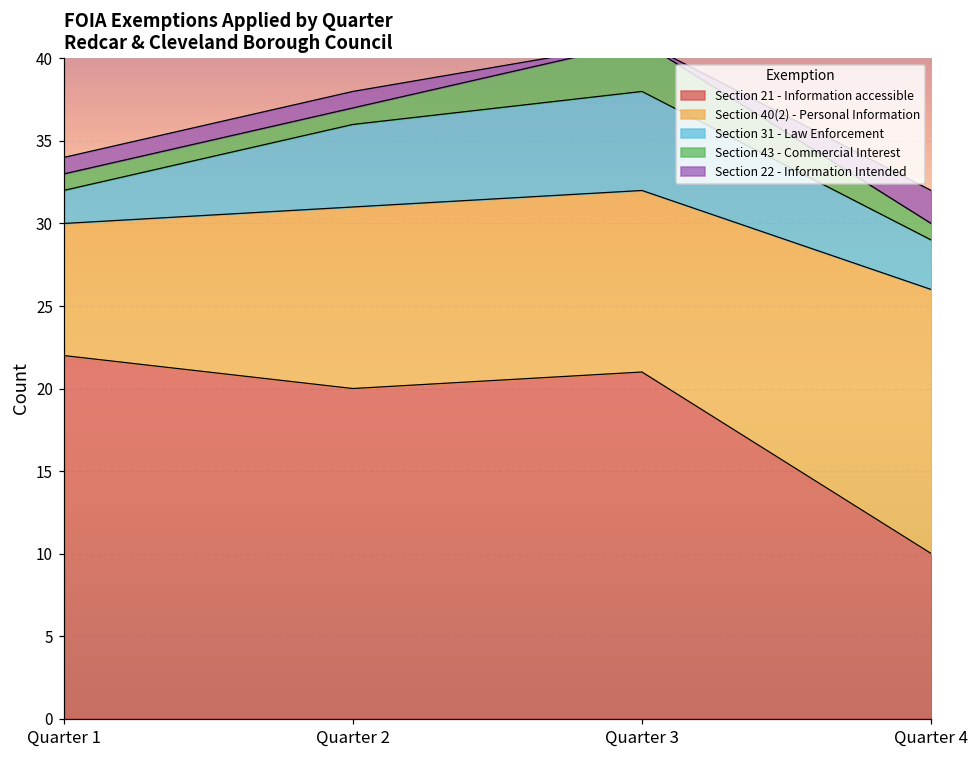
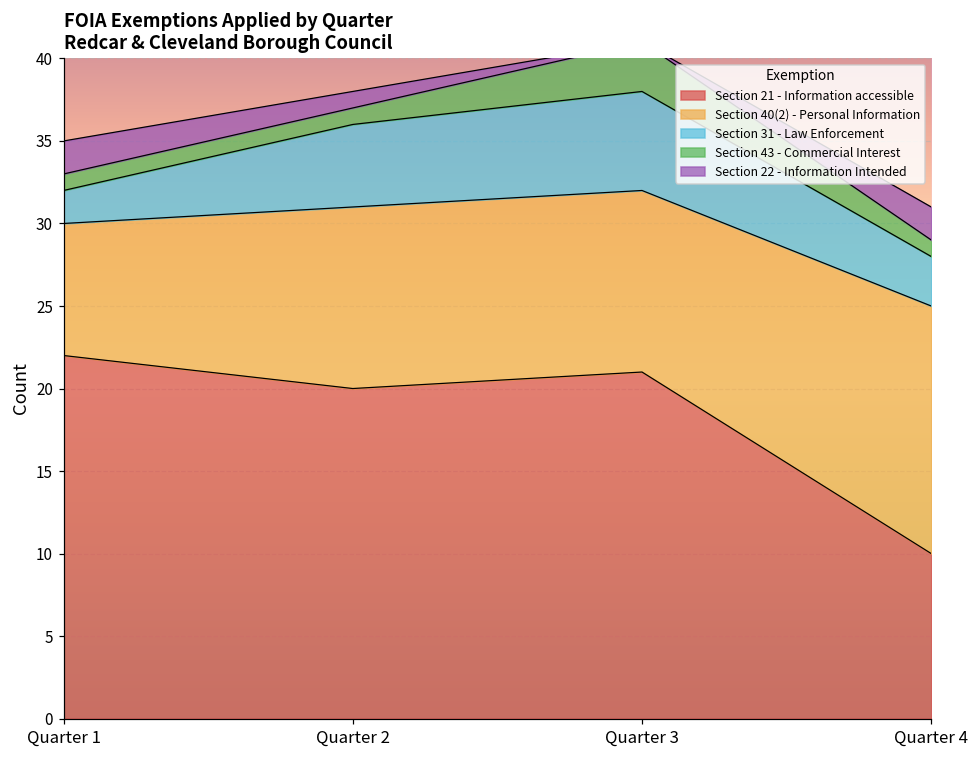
Section 22 - Information Intended, Quarter 1: 1 -> 2
Section 40(2) - Personal Information, Quarter 4: 16 -> 15
